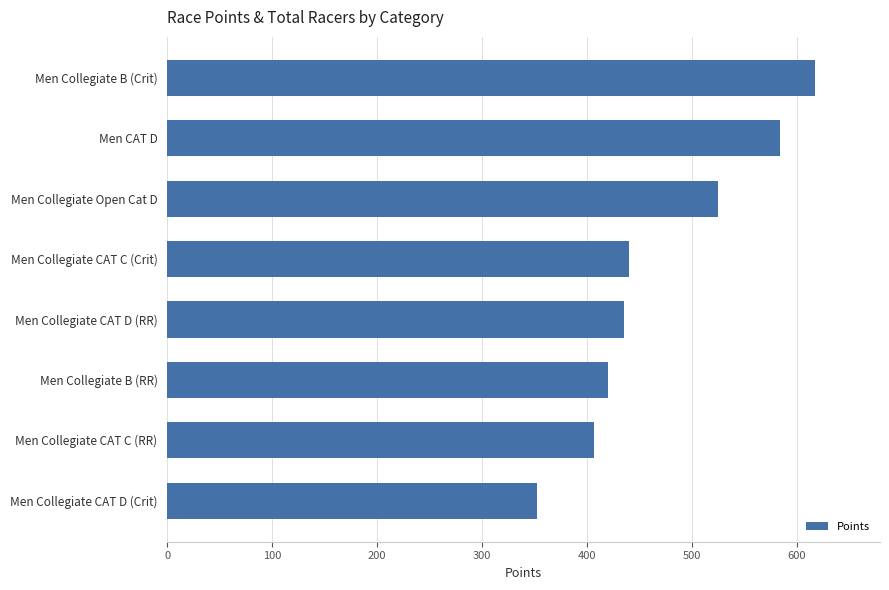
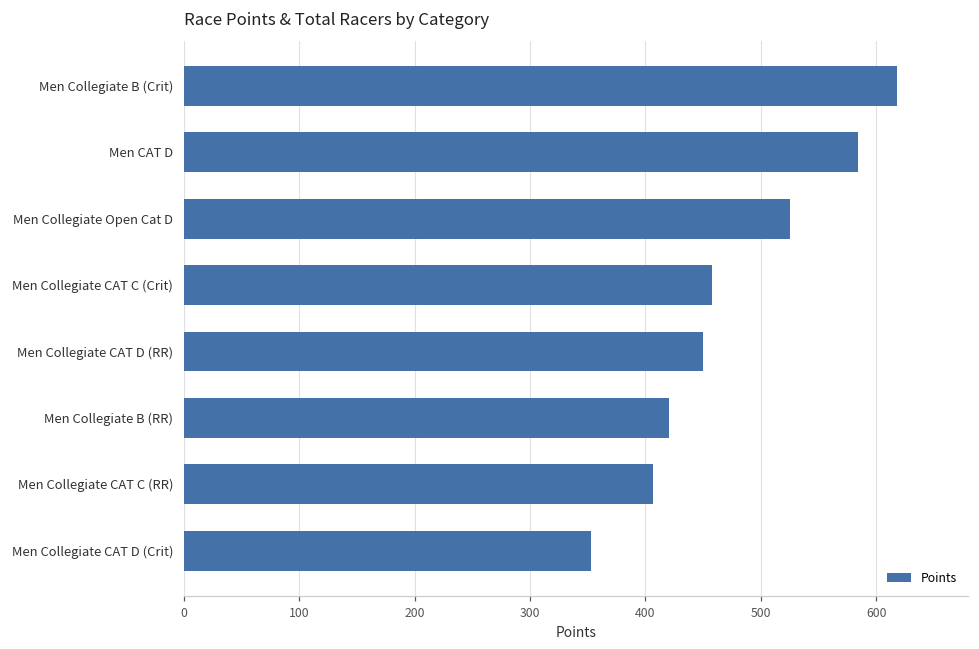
Men Collegiate CAT C (Crit): 440 -> 457
Men Collegiate CAT D (RR): 436 -> 450
